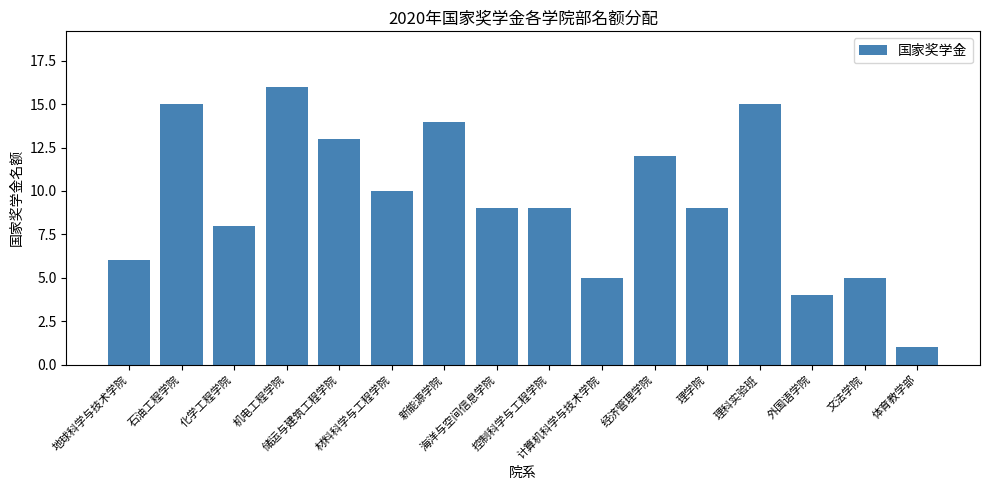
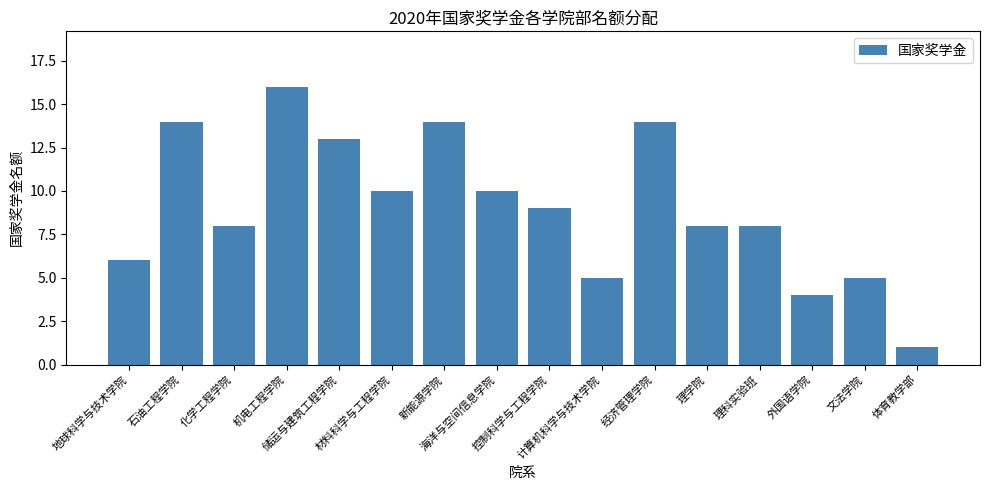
石油工程学院: 15 -> 14
海洋与空间信息学院: 9 -> 10
经济管理学院: 12 -> 14
理学院: 9 -> 8
理科实验班: 15 -> 8
